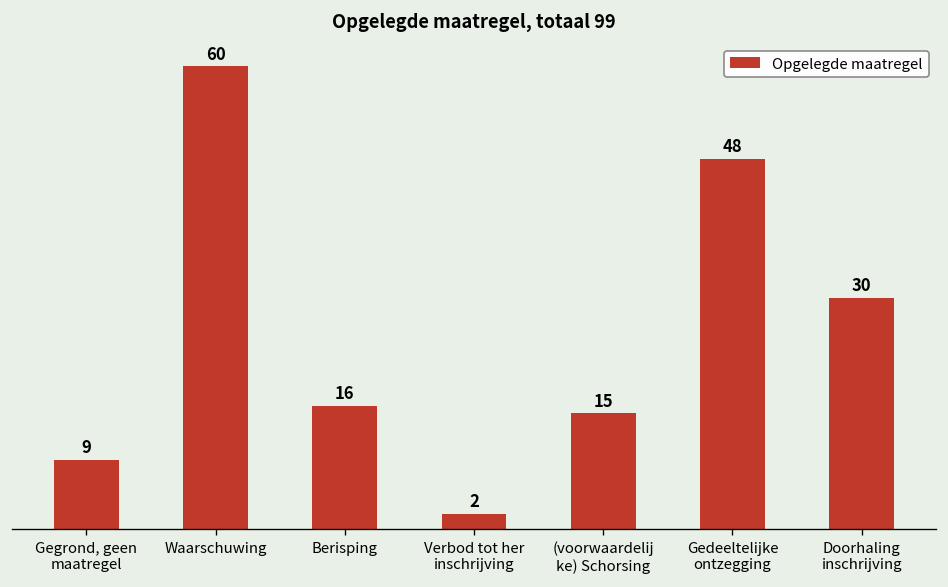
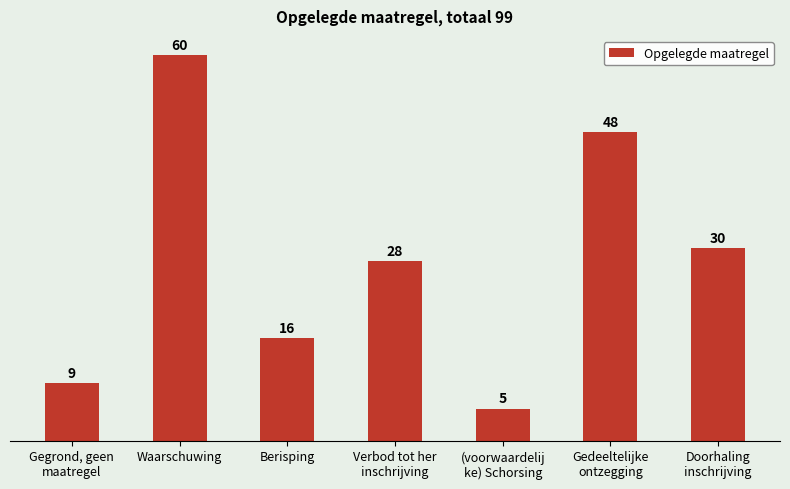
Verbod tot her inschrijving: 2 -> 28
(voorwaardelij ke) Schorsing: 15 -> 5
